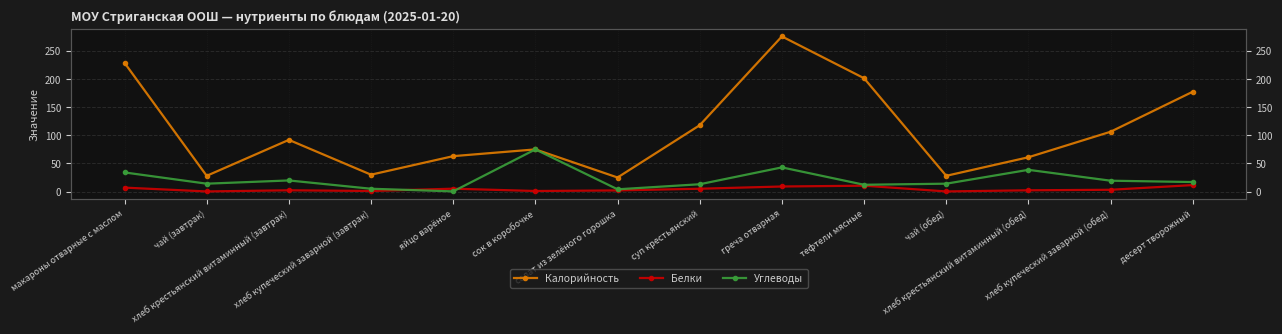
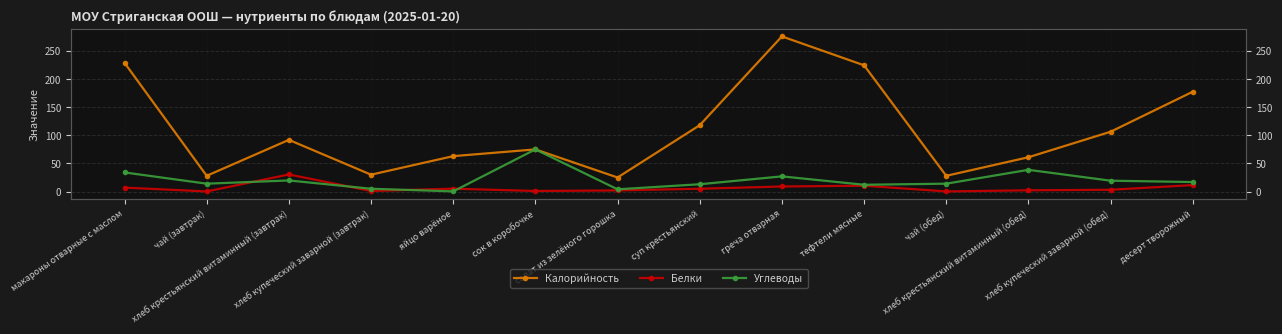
Белки, хлеб крестьянский витаминный (завтрак): 0 -> 30
Углеводы, греча отварная: 40 -> 30
Калорийность, тефтели мясные: 200 -> 220
